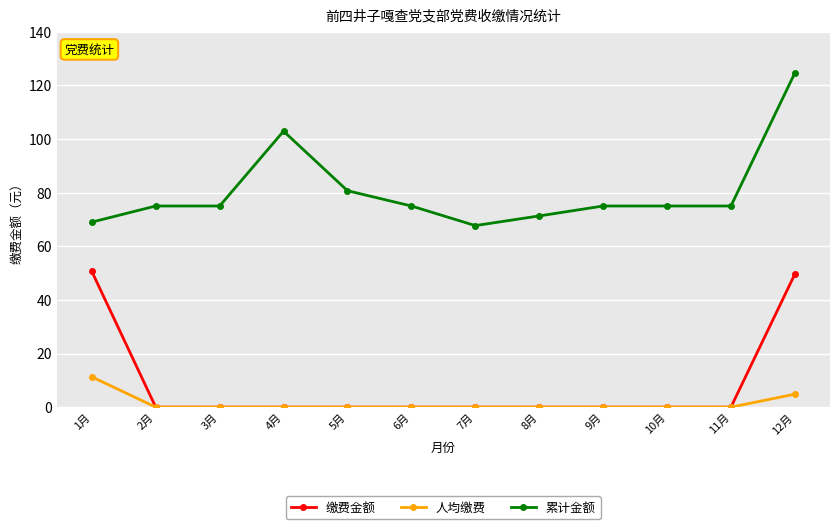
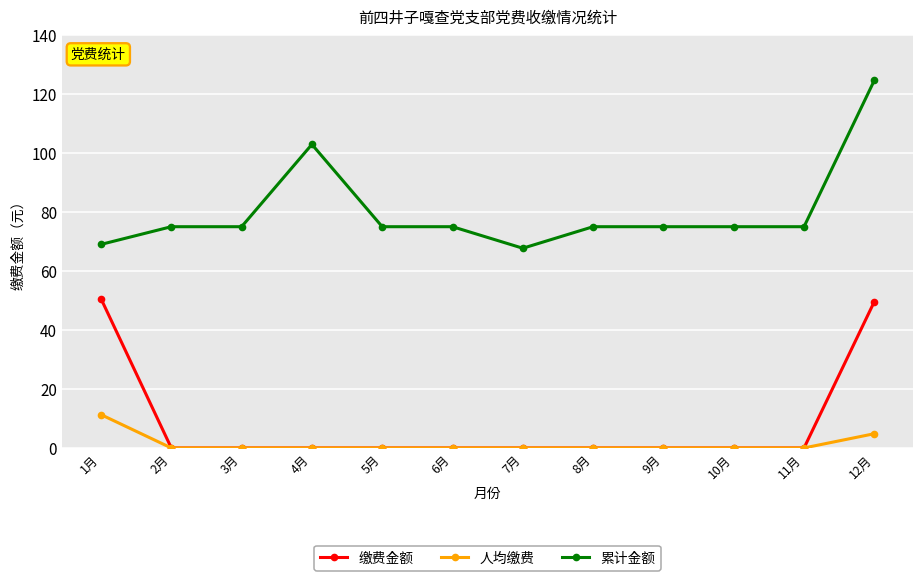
累计金额, 5月: 81 -> 75
累计金额, 8月: 71 -> 75
